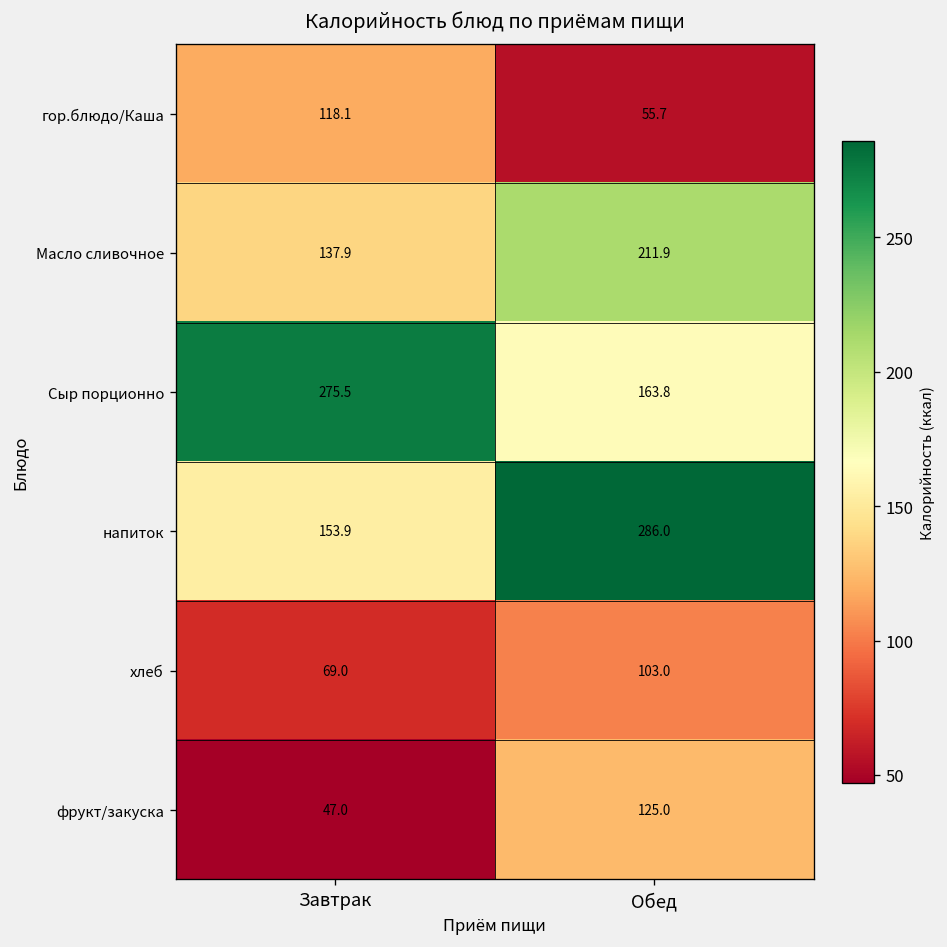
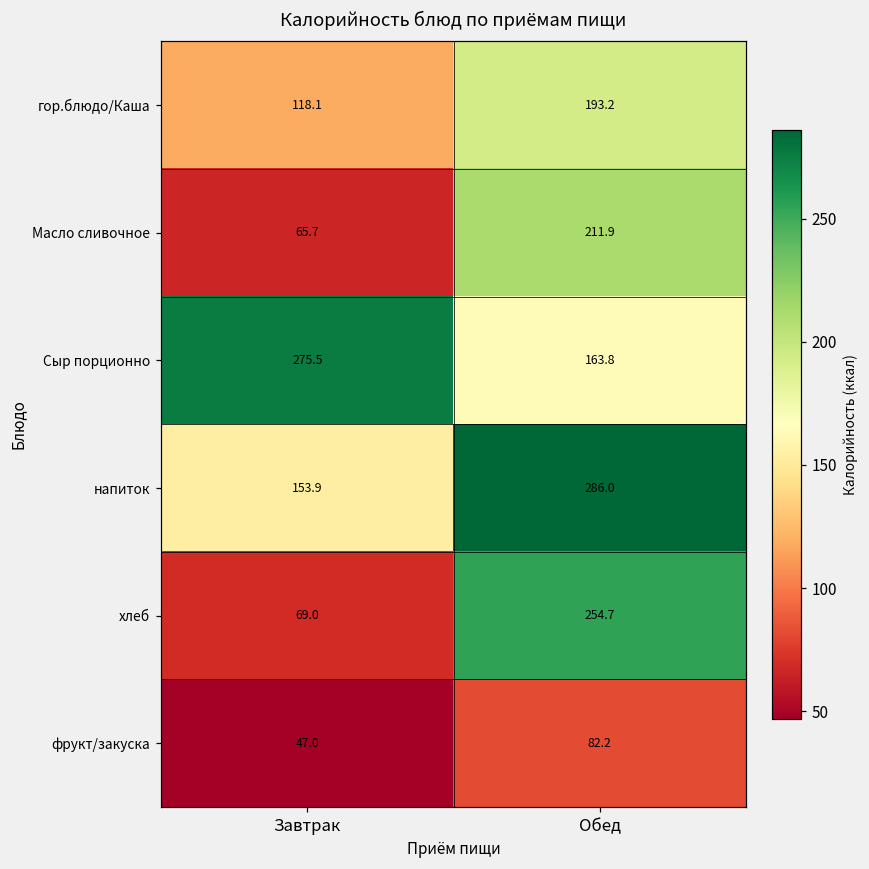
гор.блюдо/Каша, Обед: 55.7 -> 193.2
Масло сливочное, Завтрак: 137.9 -> 65.7
хлеб, Обед: 103.0 -> 254.7
фрукт/закуска, Обед: 125.0 -> 82.2
